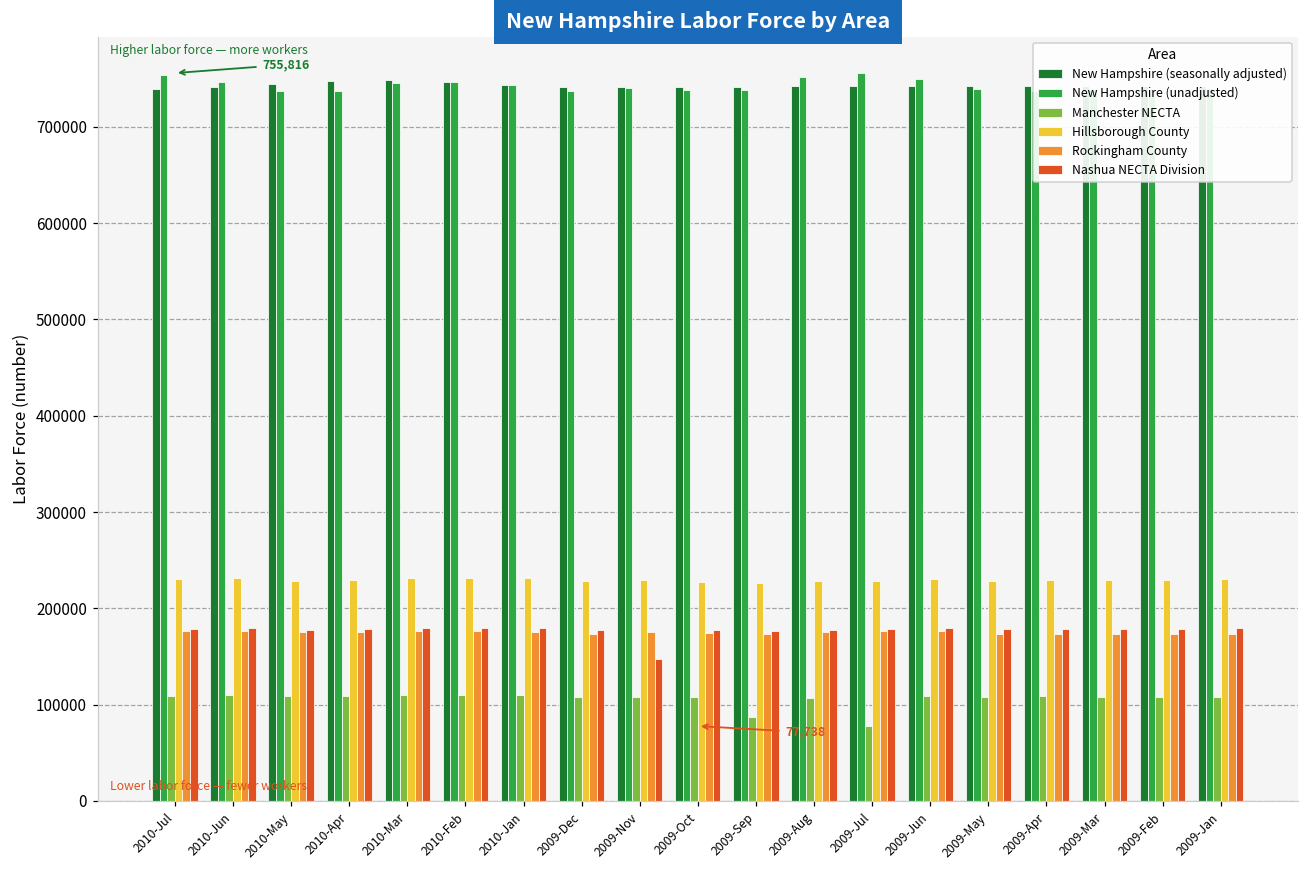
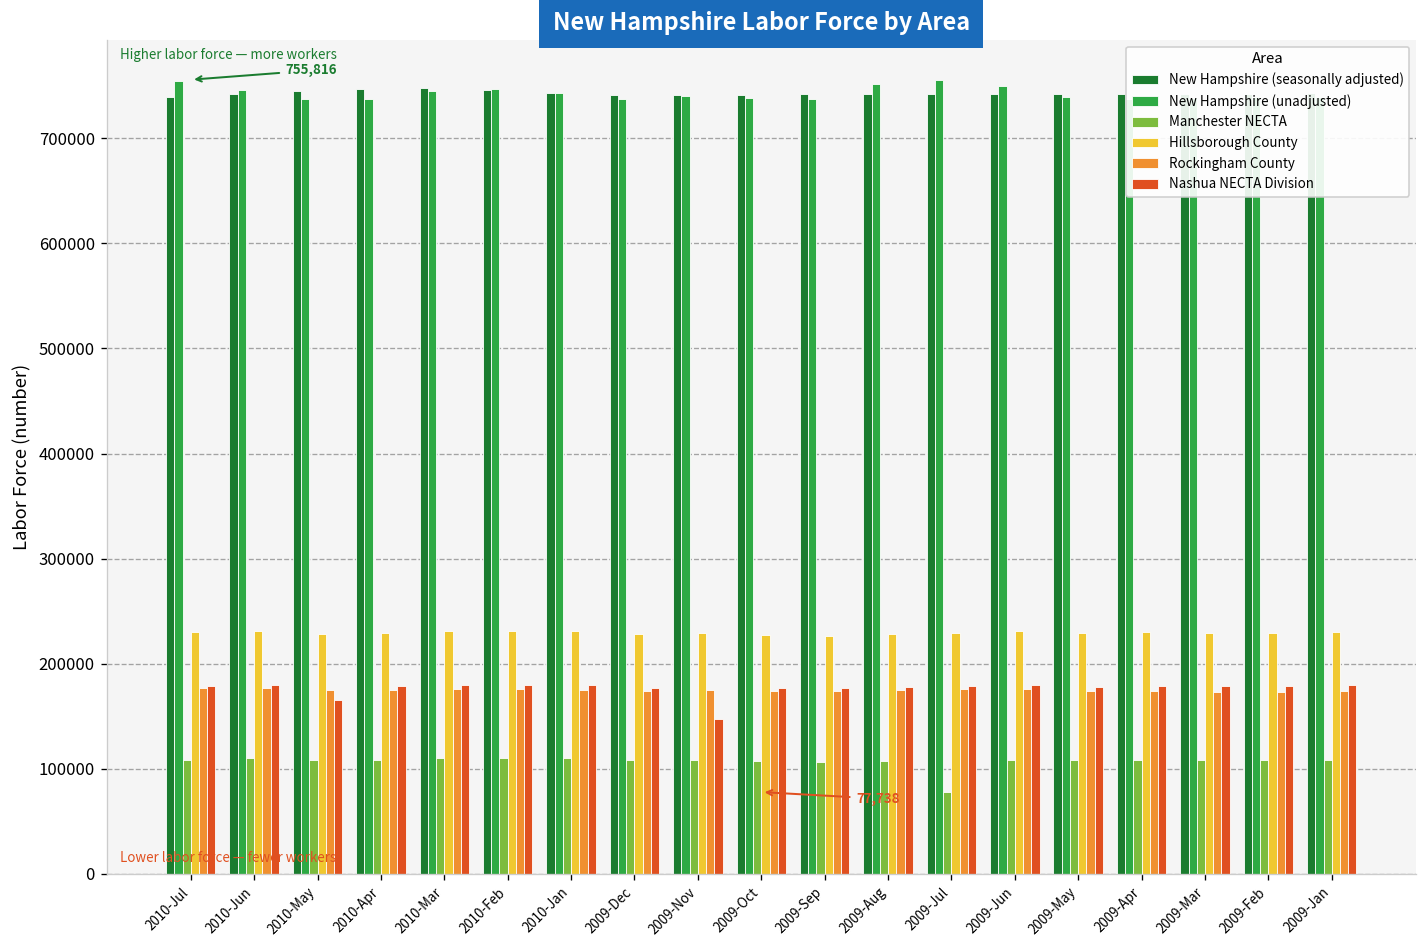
Nashua NECTA Division, 2010-May: 180000 -> 170000
Manchester NECTA, 2009-Sep: 90000 -> 110000
